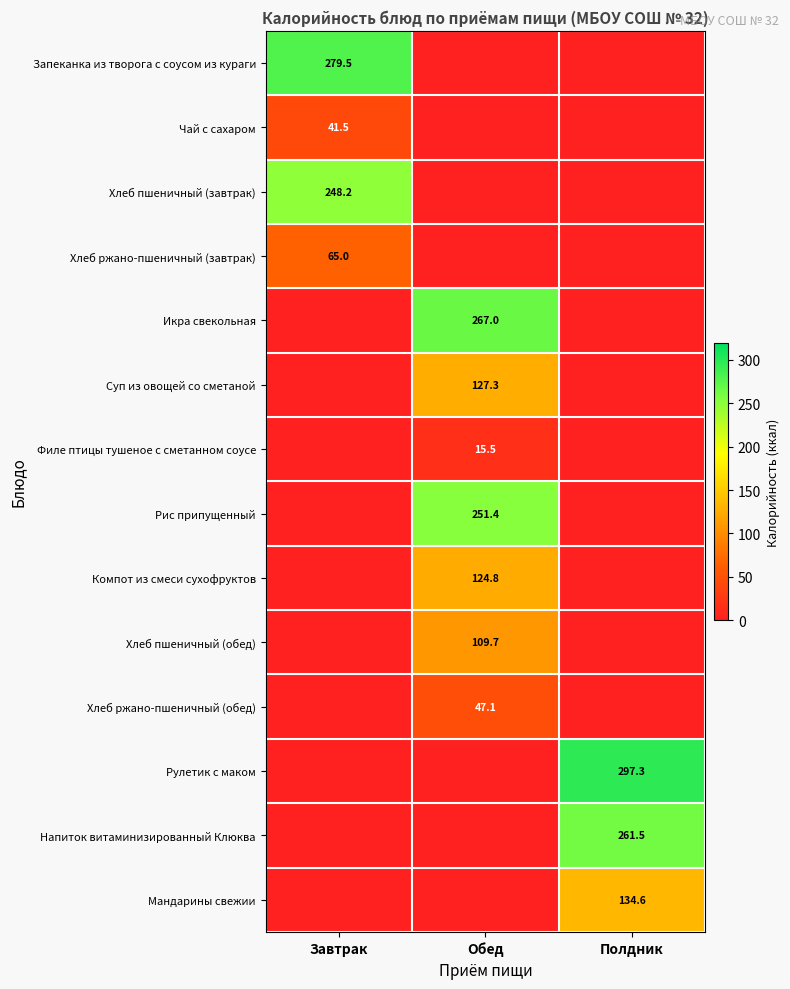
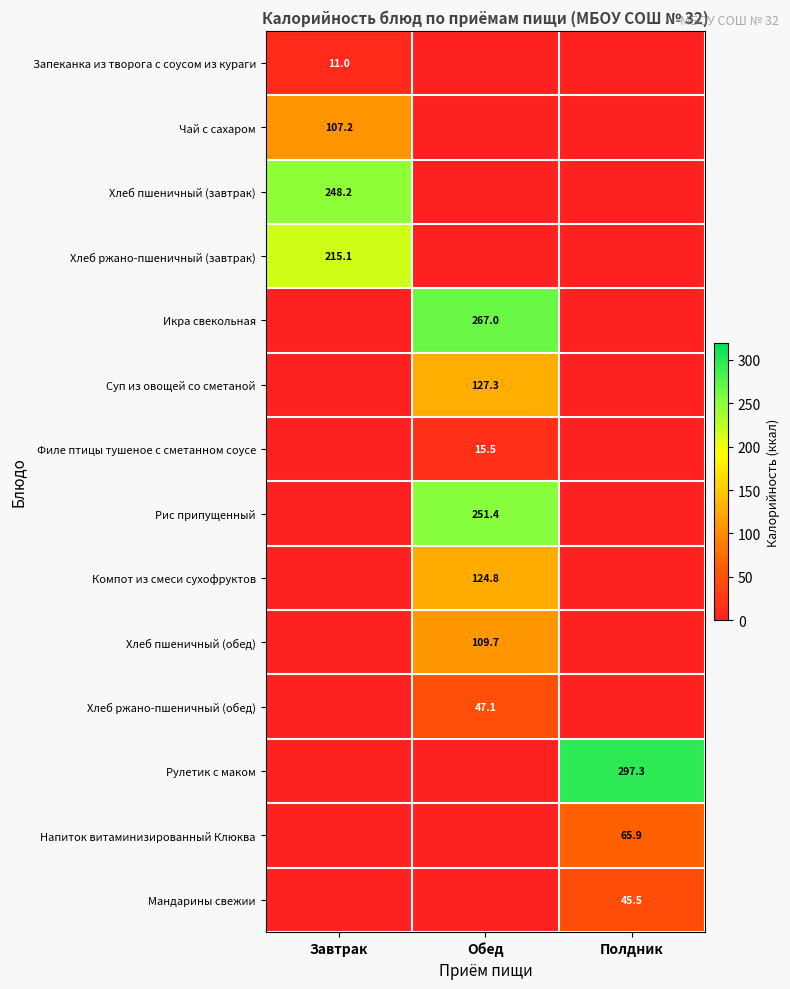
Запеканка из творога с соусом из кураги, Завтрак: 279.5 -> 11.0
Чай с сахаром, Завтрак: 41.5 -> 107.2
Хлеб ржано-пшеничный (завтрак), Завтрак: 65.0 -> 215.1
Напиток витаминизированный Клюква, Полдник: 261.5 -> 65.9
Мандарины свежии, Полдник: 134.6 -> 45.5
